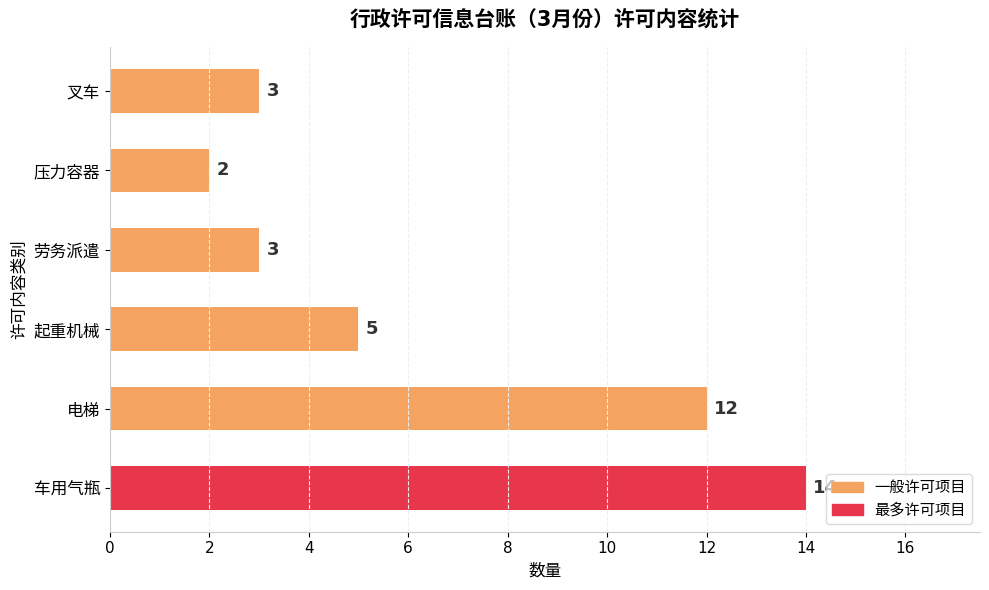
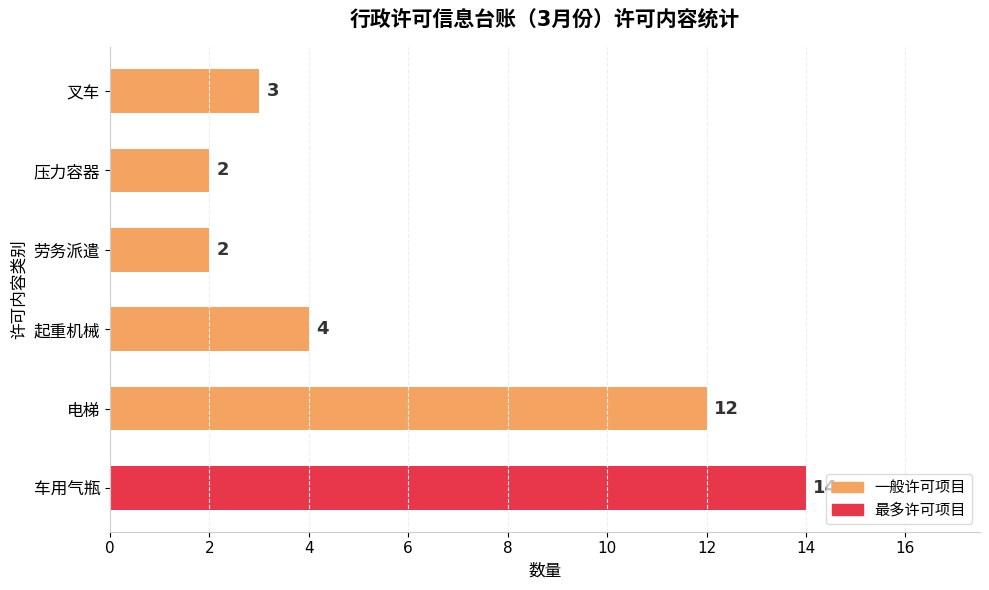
劳务派遣: 3 -> 2
起重机械: 5 -> 4
